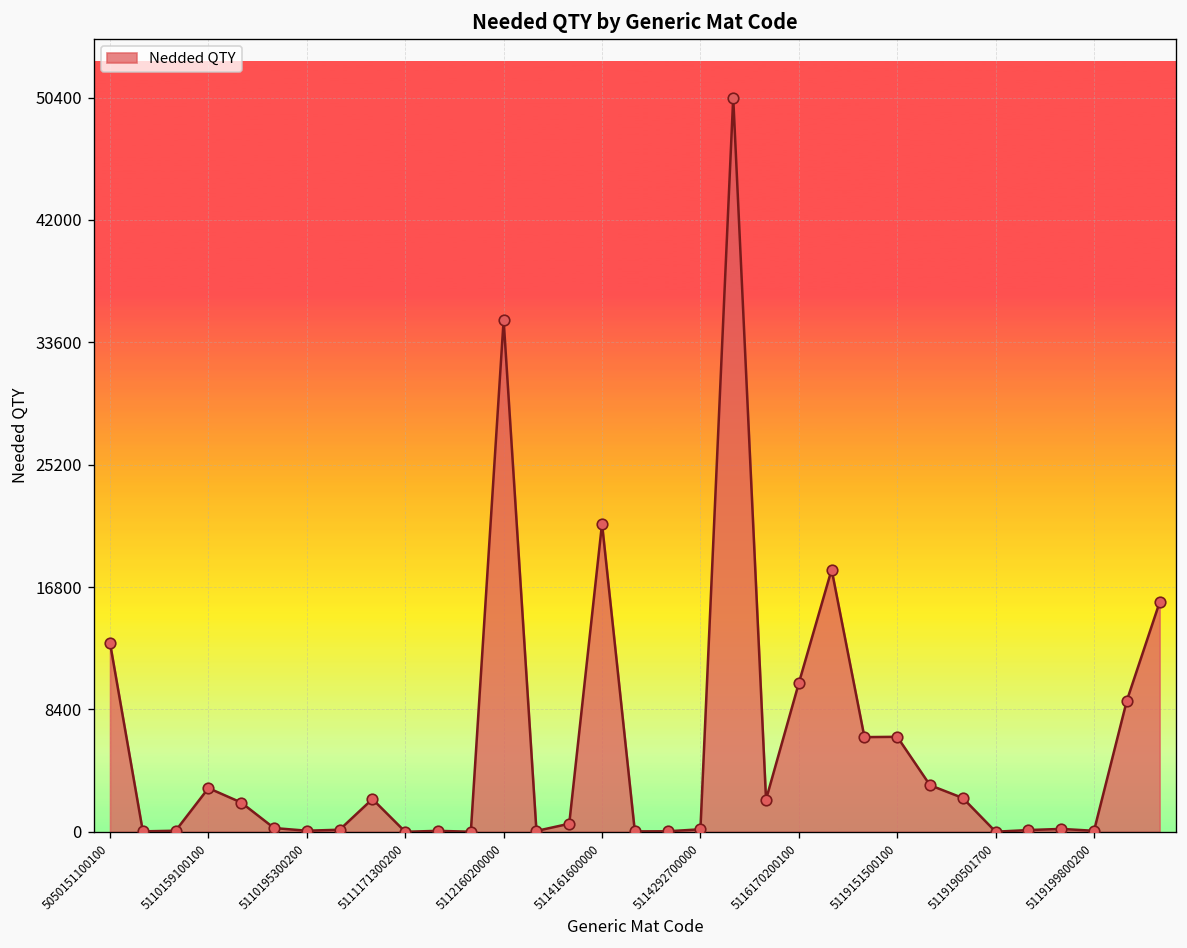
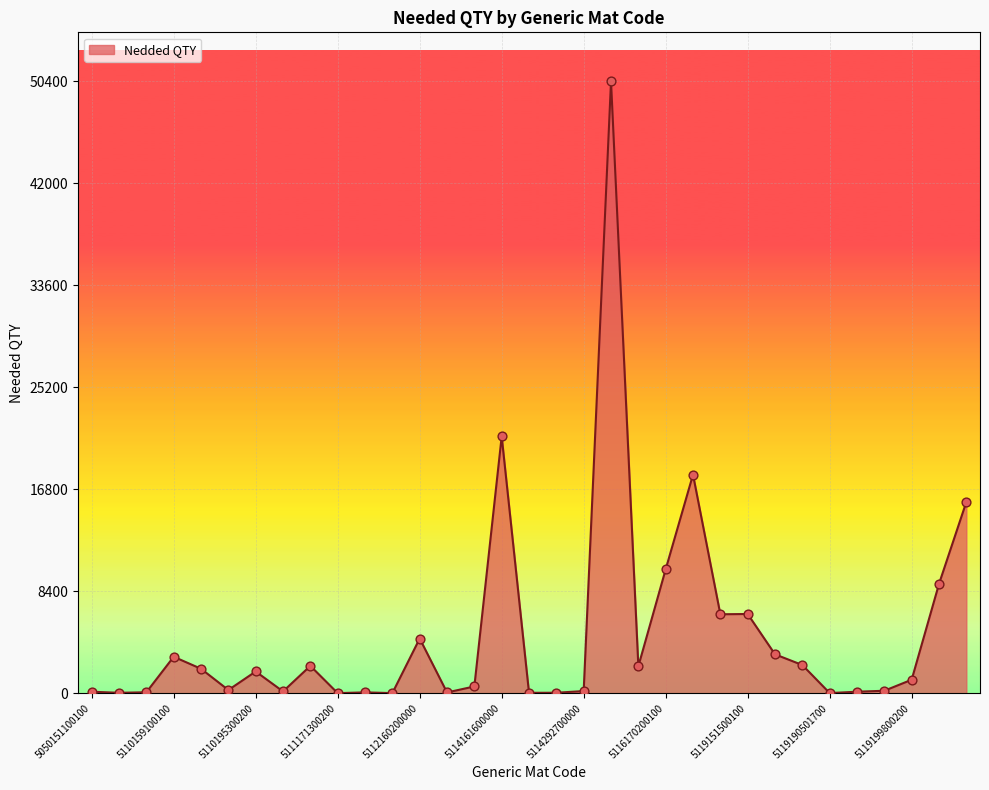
5050151100100: 13000 -> 100
5110195300200: 100 -> 1800
5112160200000: 35100 -> 4500
5119199800200: 100 -> 1100
